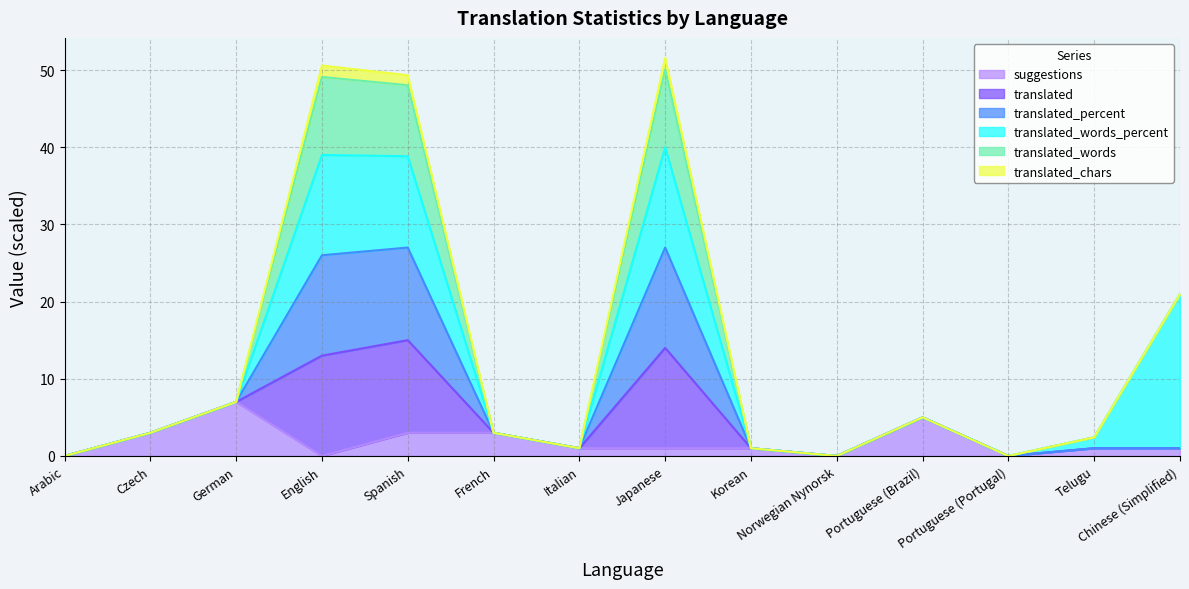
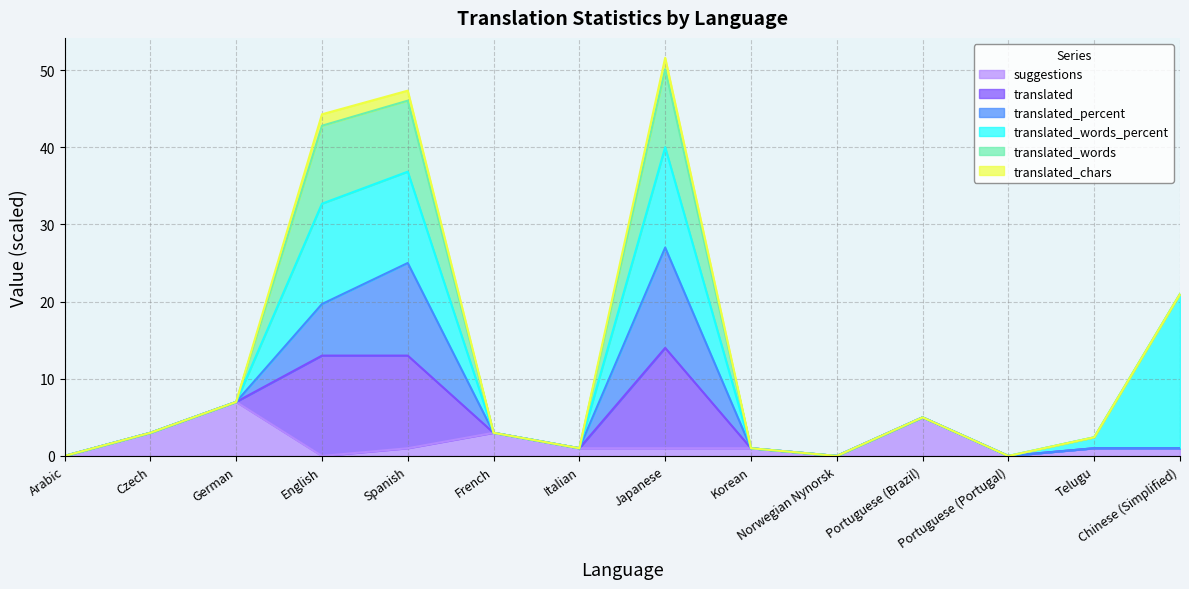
translated_percent, English: 13 -> 7
suggestions, Spanish: 3 -> 1
